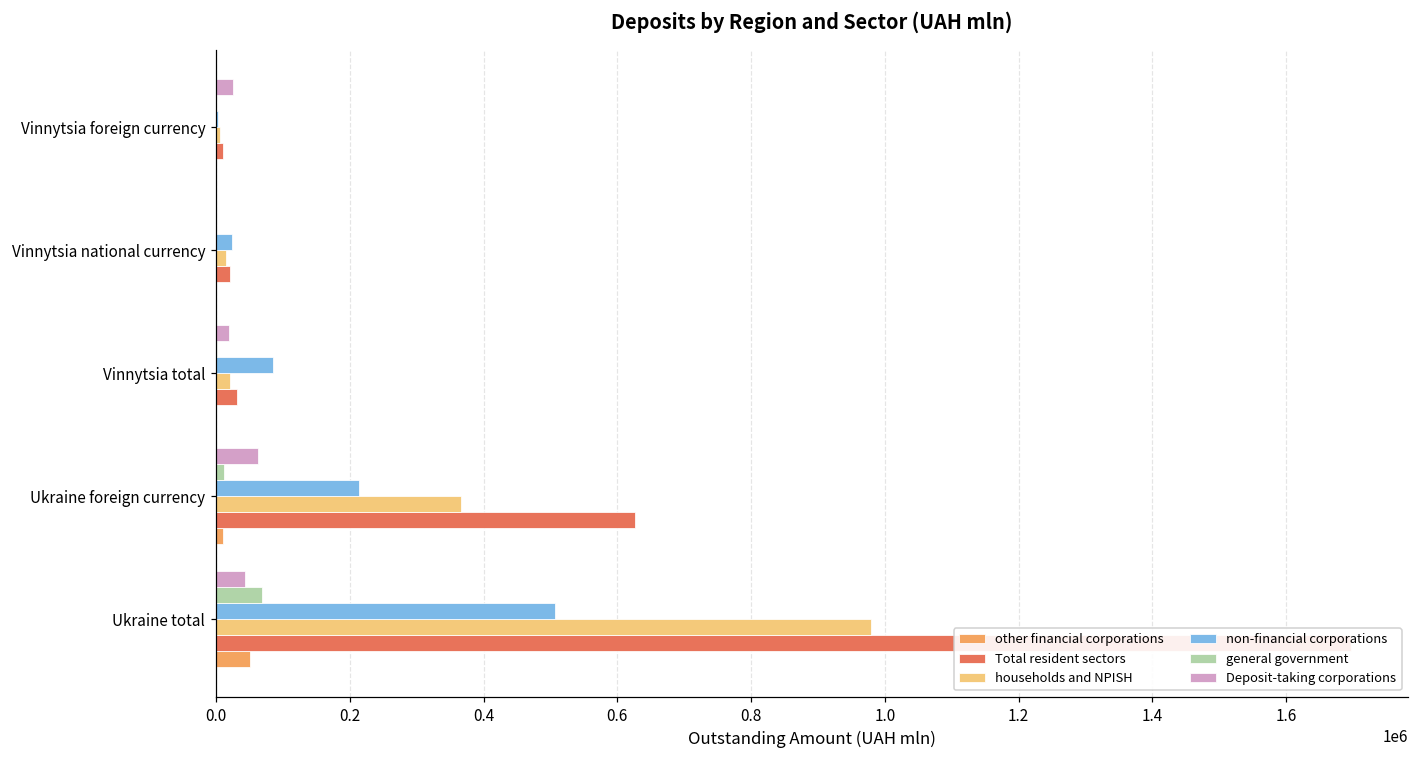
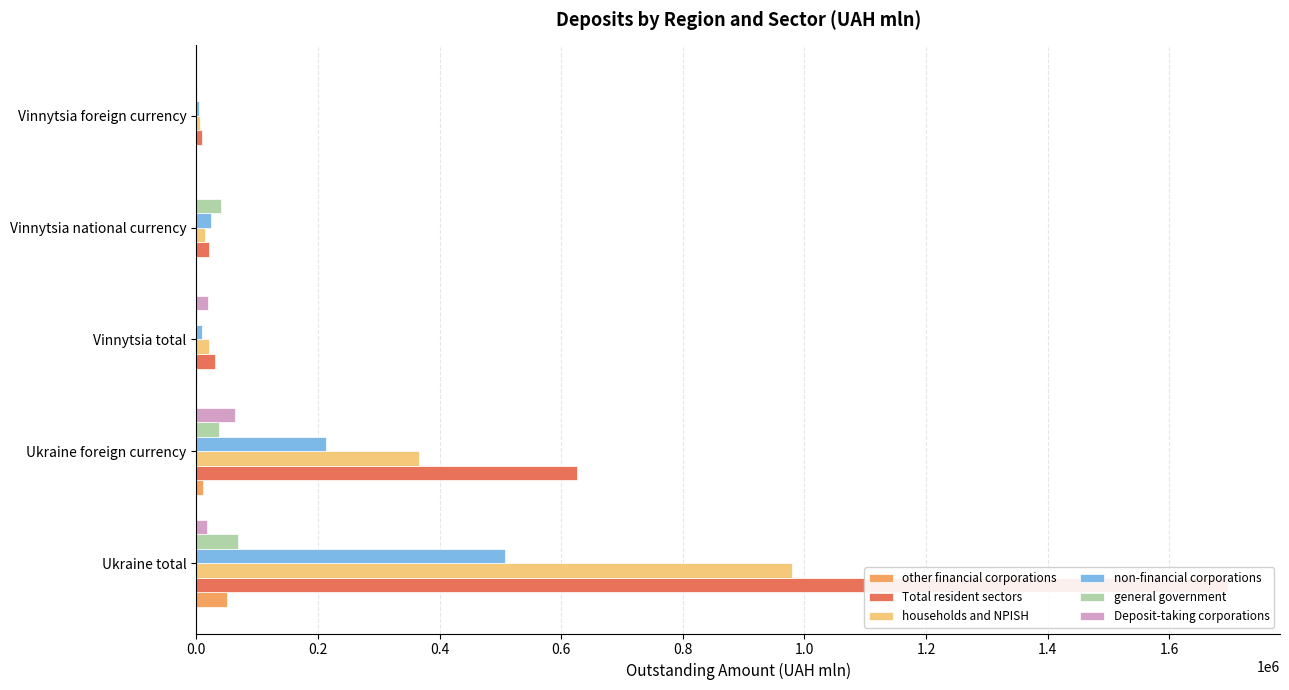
Deposit-taking corporations, Vinnytsia foreign currency: 30000 -> 0
general government, Vinnytsia national currency: 0 -> 40000
non-financial corporations, Vinnytsia total: 80000 -> 10000
general government, Ukraine foreign currency: 10000 -> 40000
Deposit-taking corporations, Ukraine total: 40000 -> 20000
